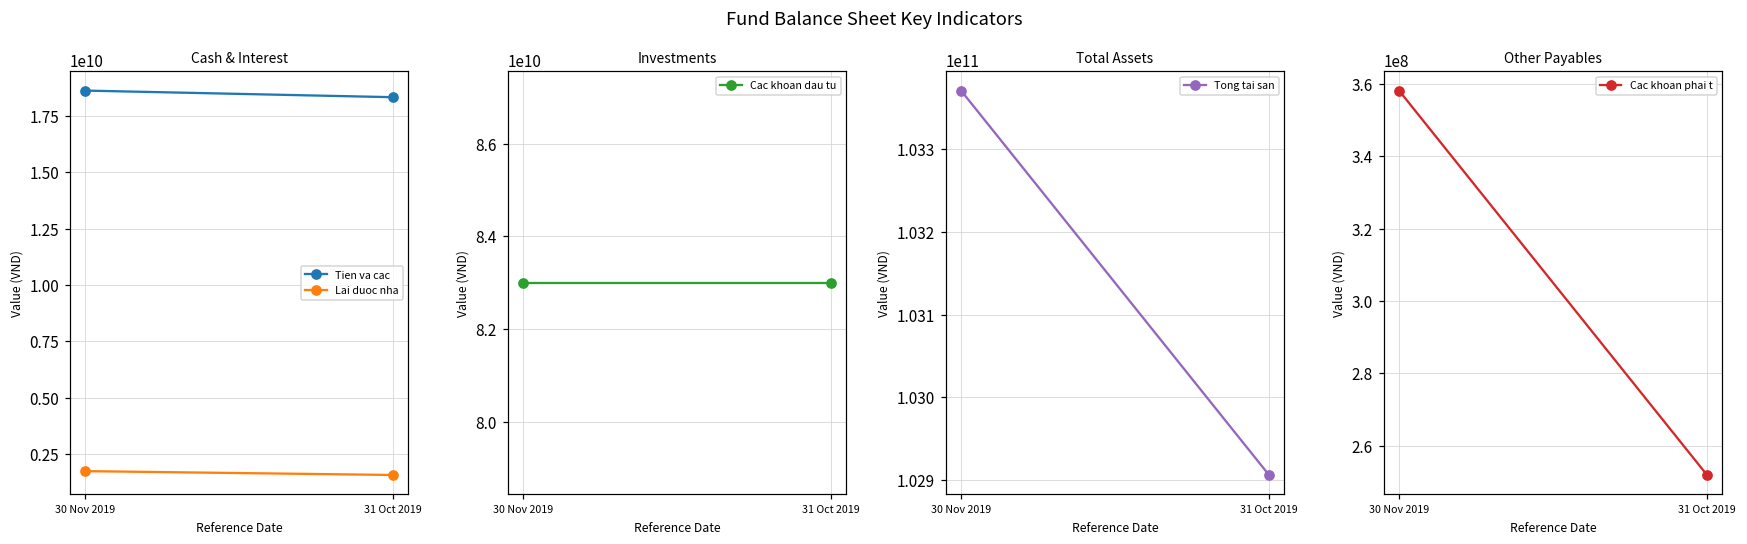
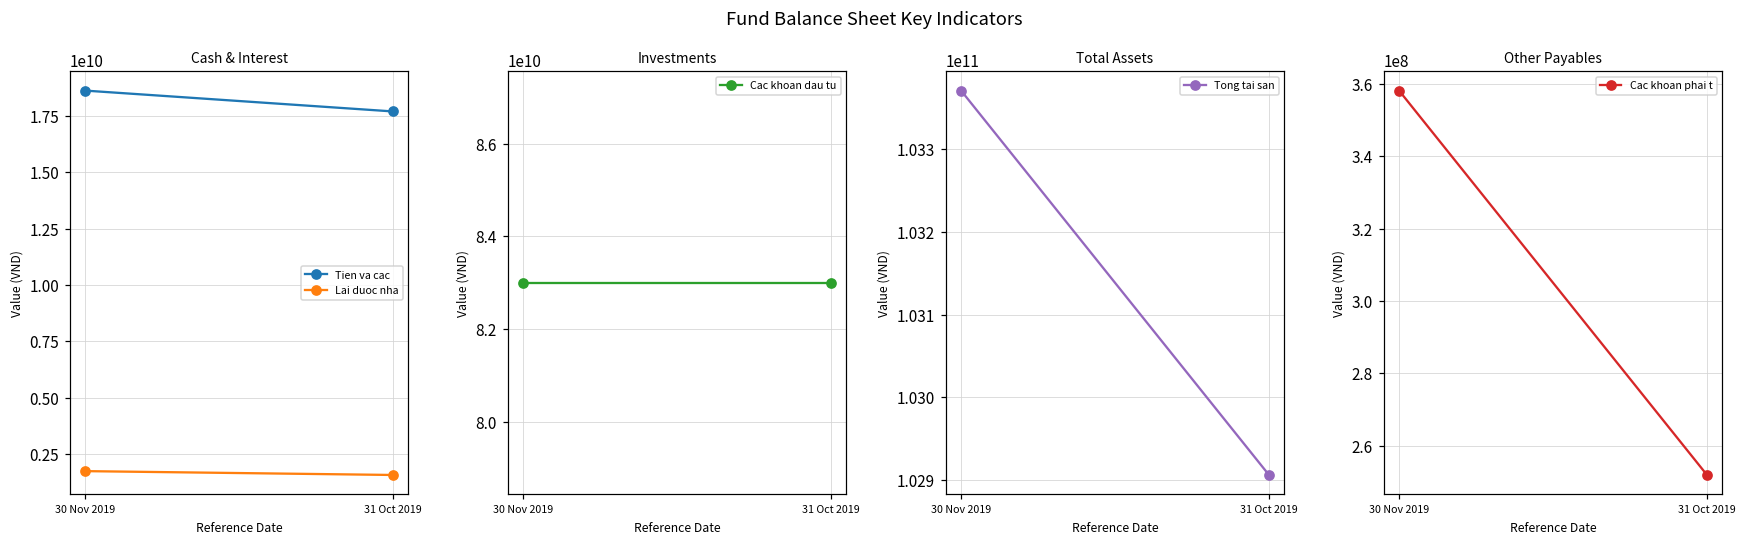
Cash & Interest, Tien va cac, 31 Oct 2019: 18300000000 -> 17700000000
